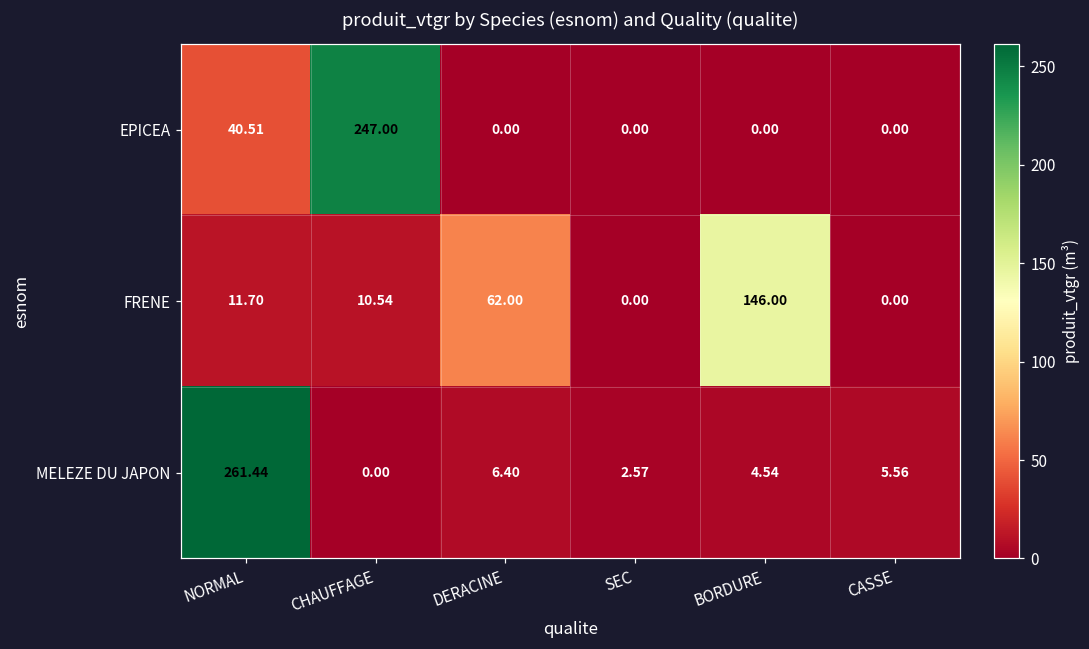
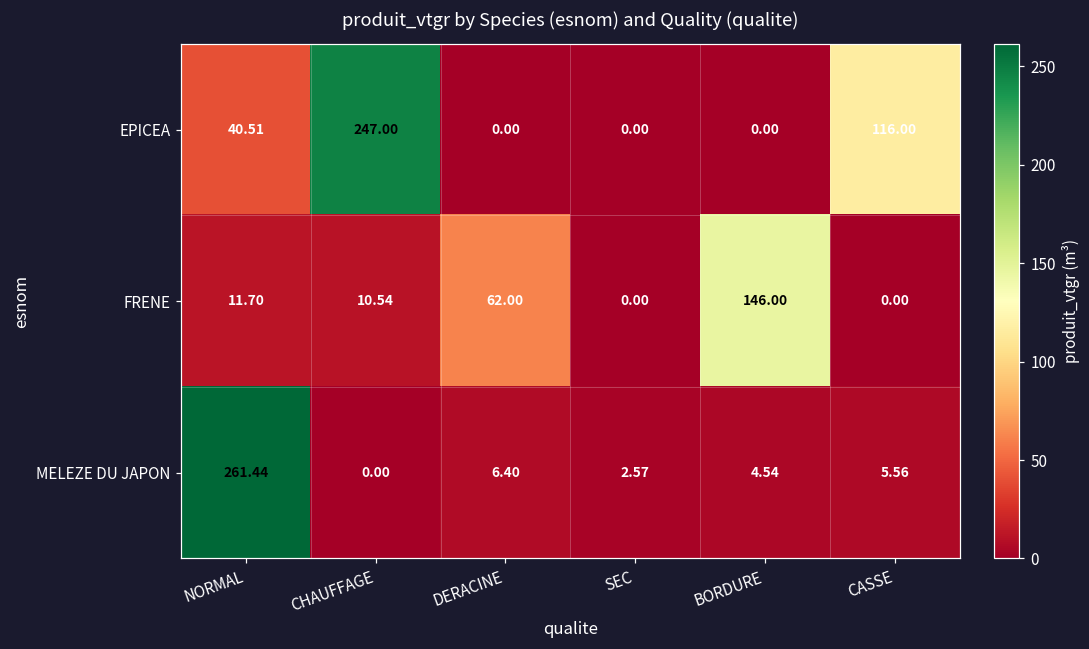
EPICEA, CASSE: 0.00 -> 116.00
